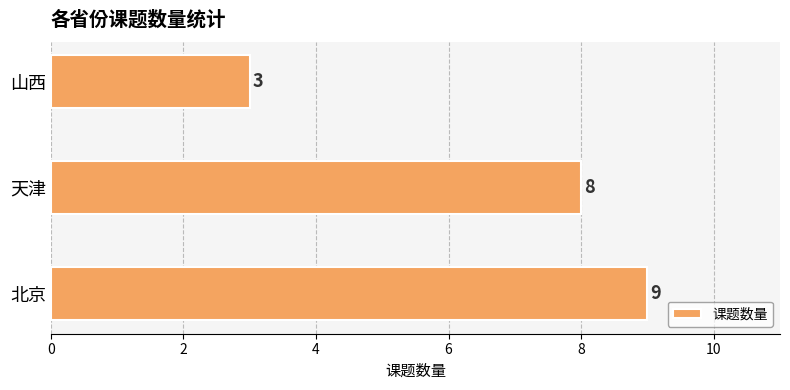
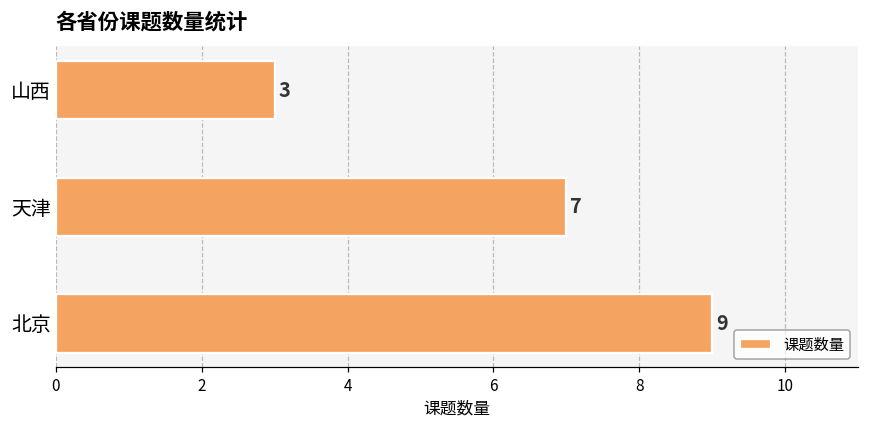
天津: 8 -> 7
